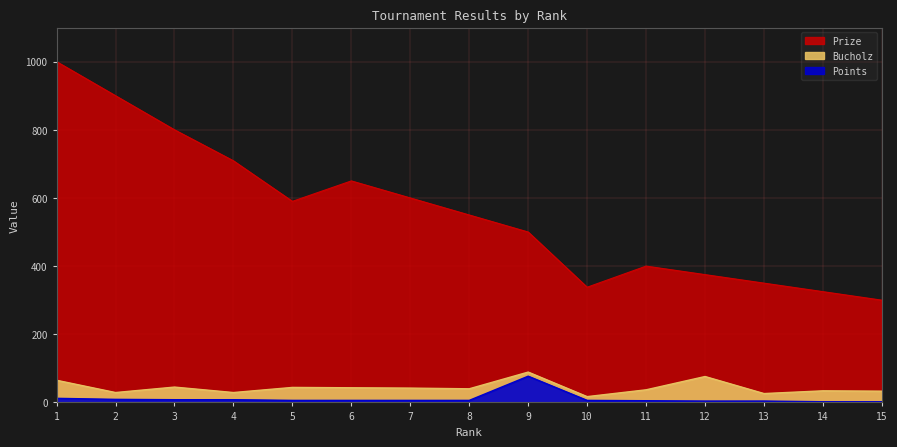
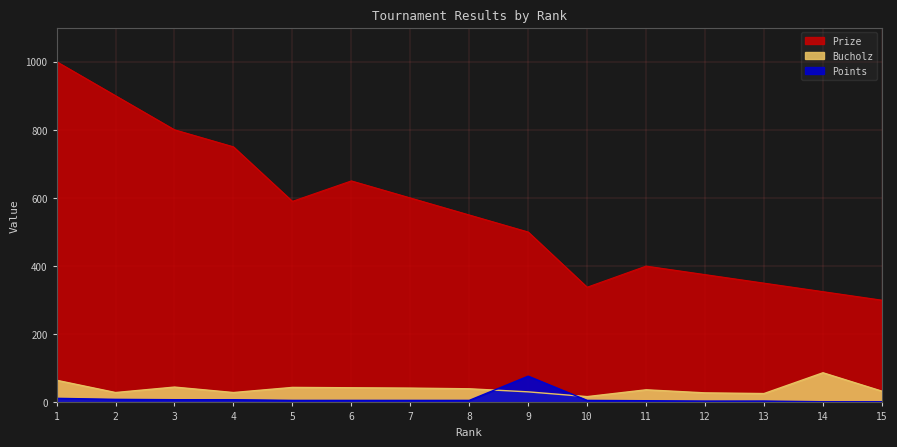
Prize, 4: 710 -> 750
Bucholz, 9: 90 -> 30
Bucholz, 12: 80 -> 30
Bucholz, 14: 30 -> 90
